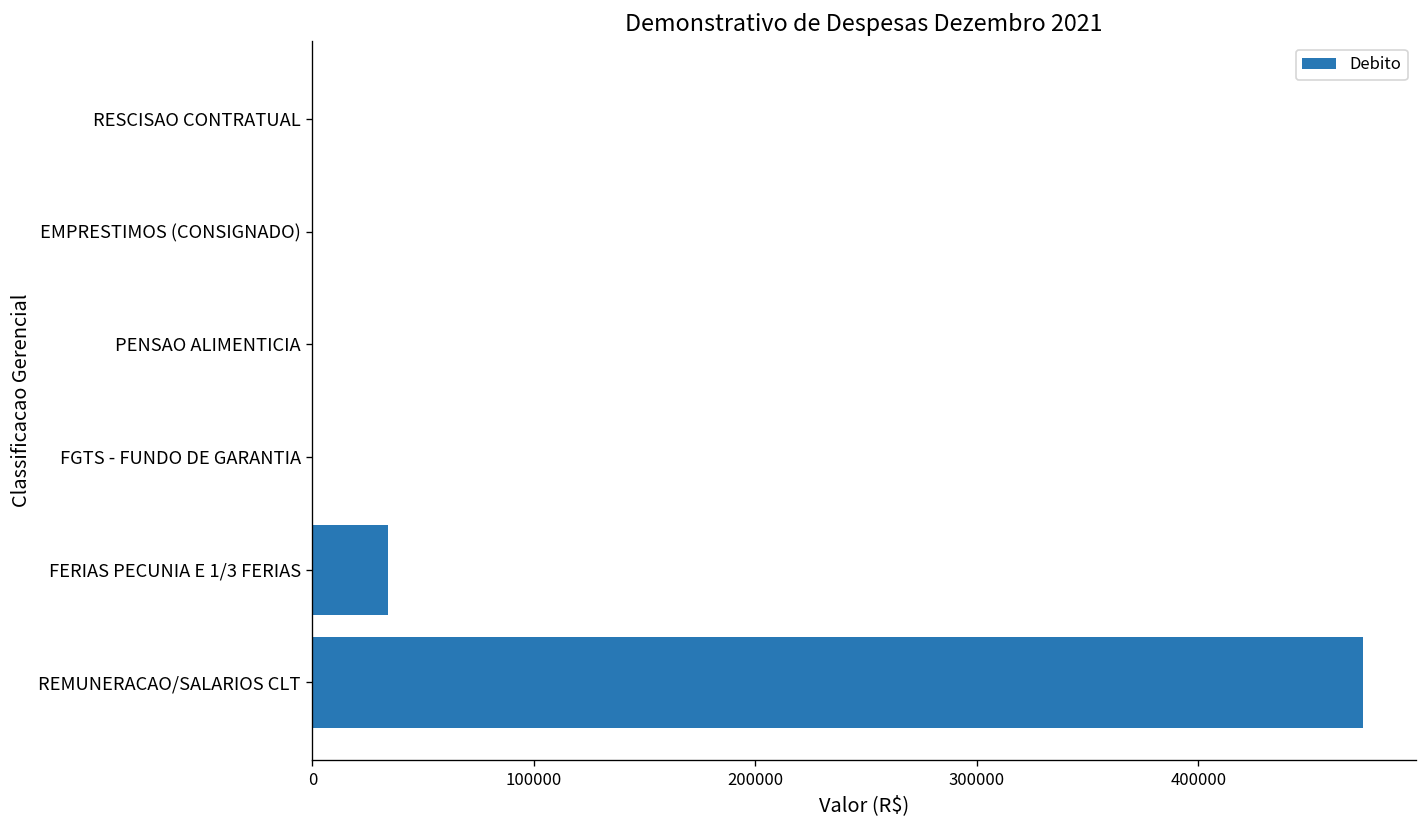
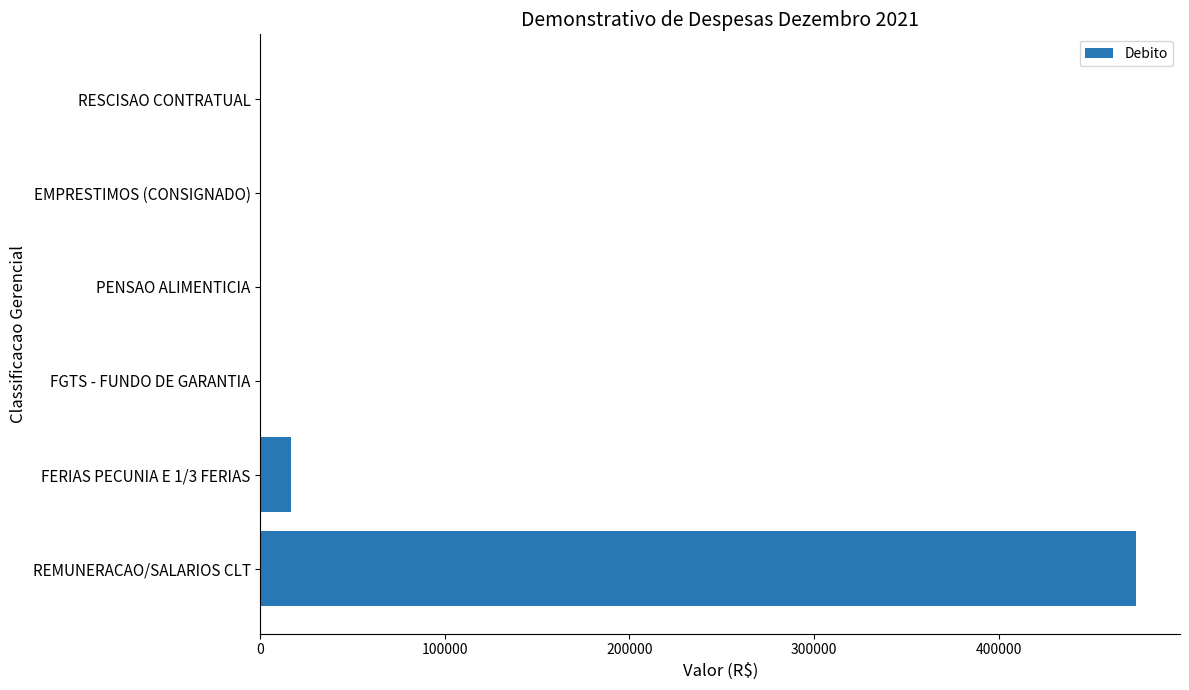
FERIAS PECUNIA E 1/3 FERIAS: 34000 -> 17000
